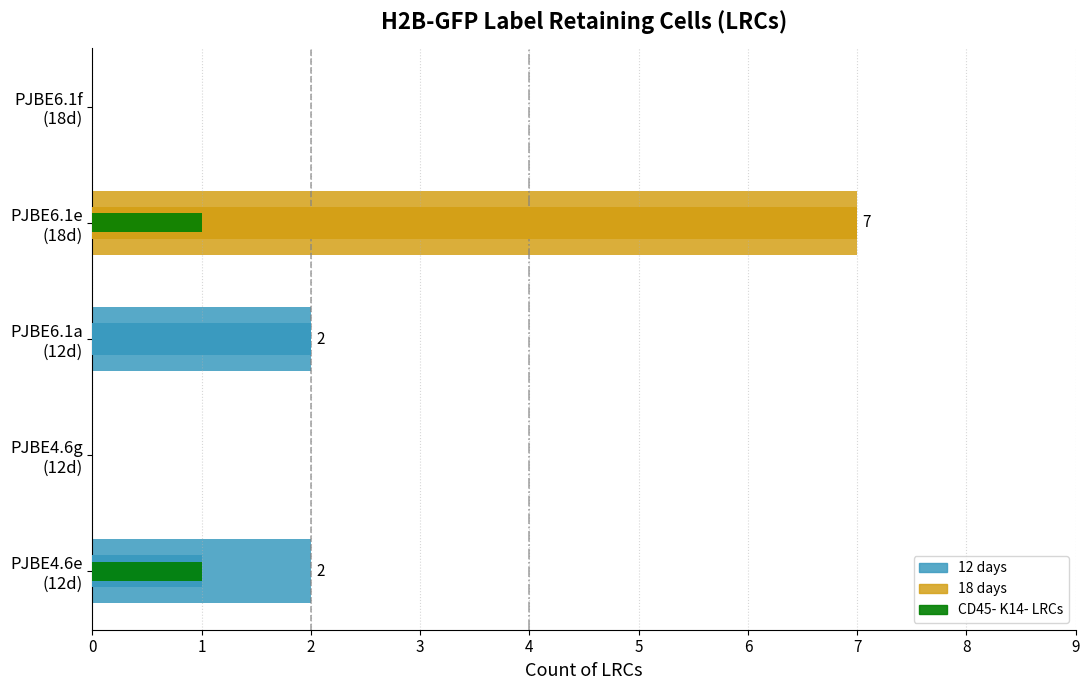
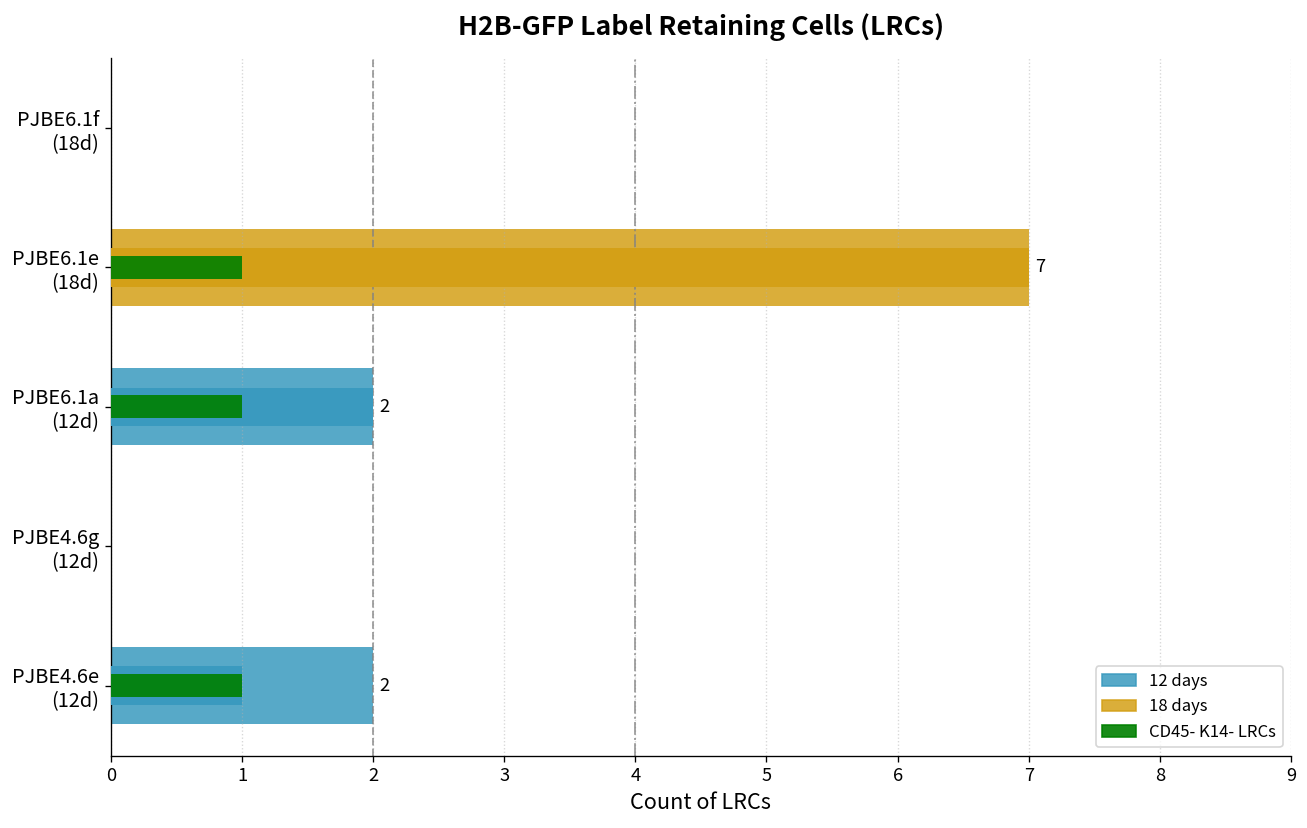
CD45- K14- LRCs, PJBE6.1a (12d): 0 -> 1
